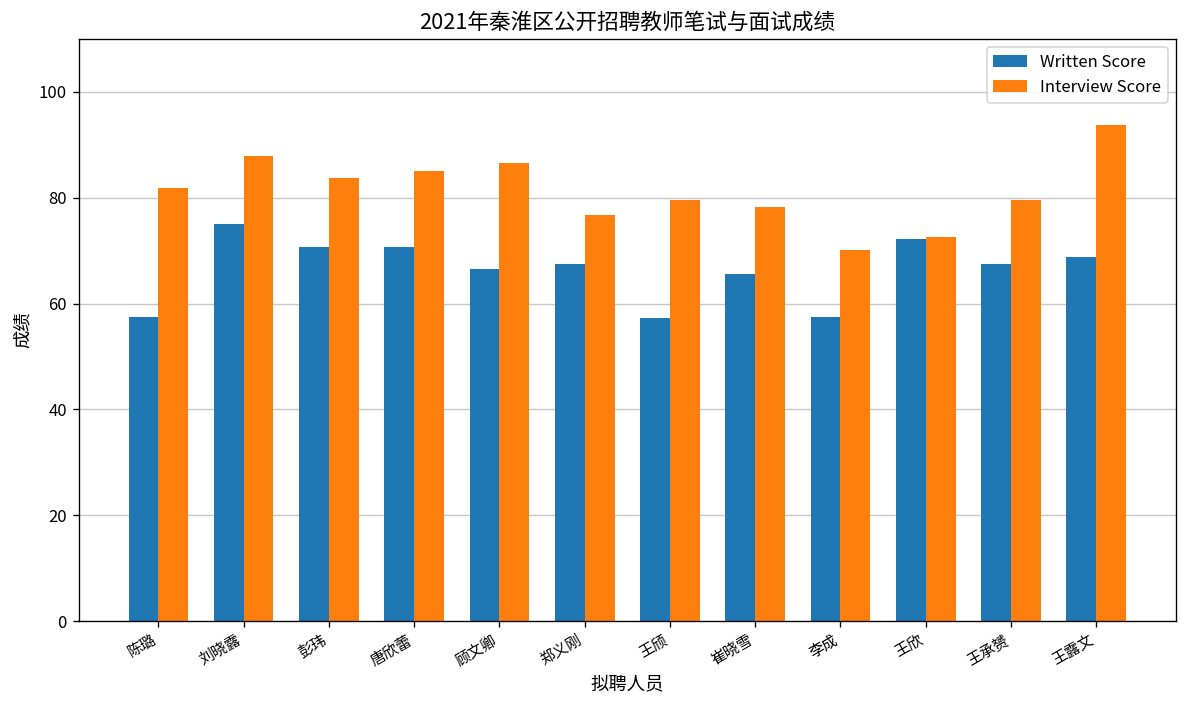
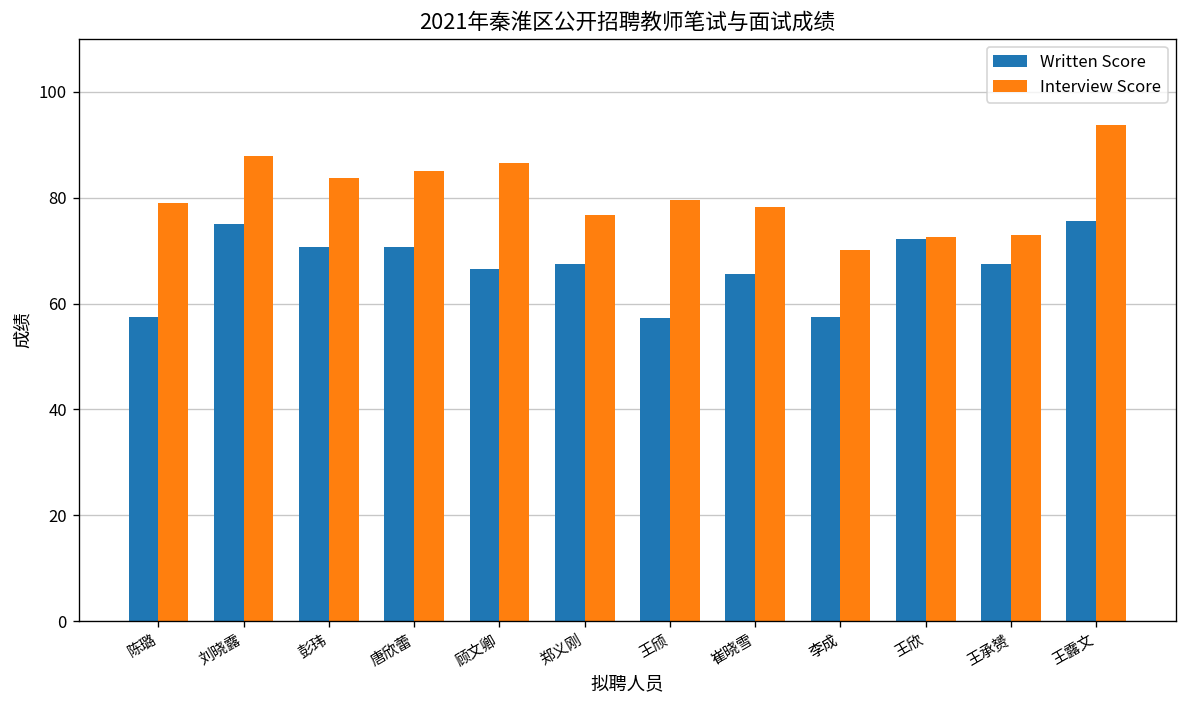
Interview Score, 陈璐: 82 -> 79
Interview Score, 王承赟: 79 -> 73
Written Score, 王露文: 69 -> 76
